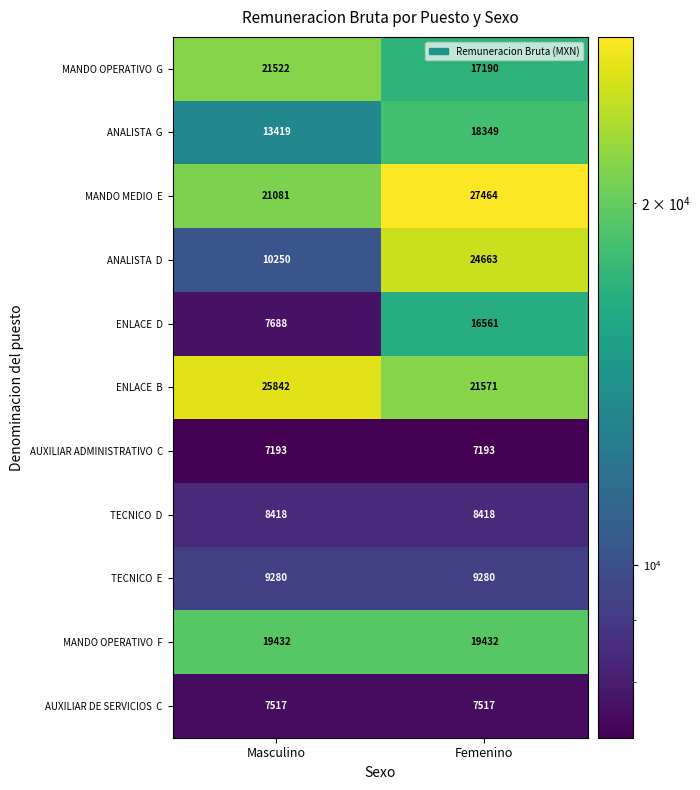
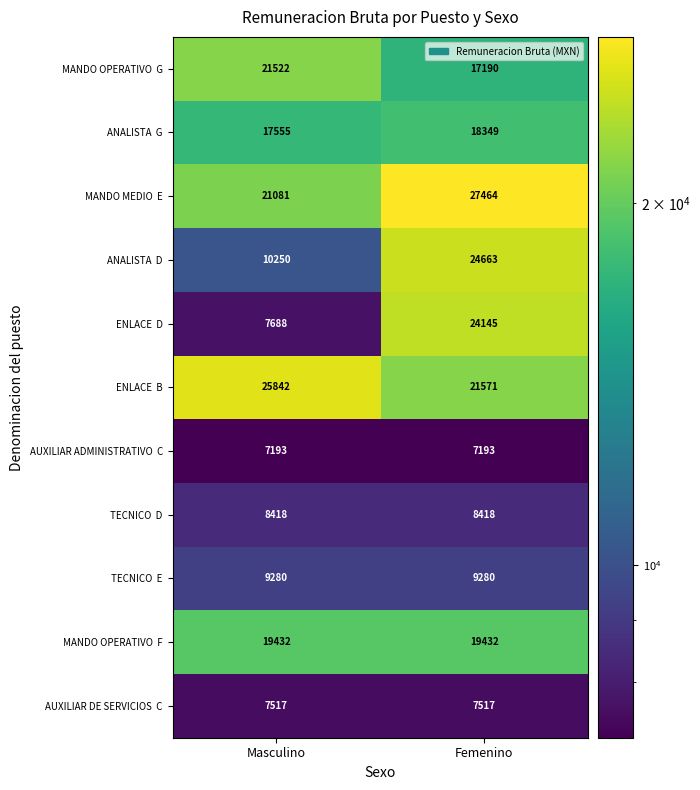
ANALISTA G, Masculino: 13419 -> 17555
ENLACE D, Femenino: 16561 -> 24145
